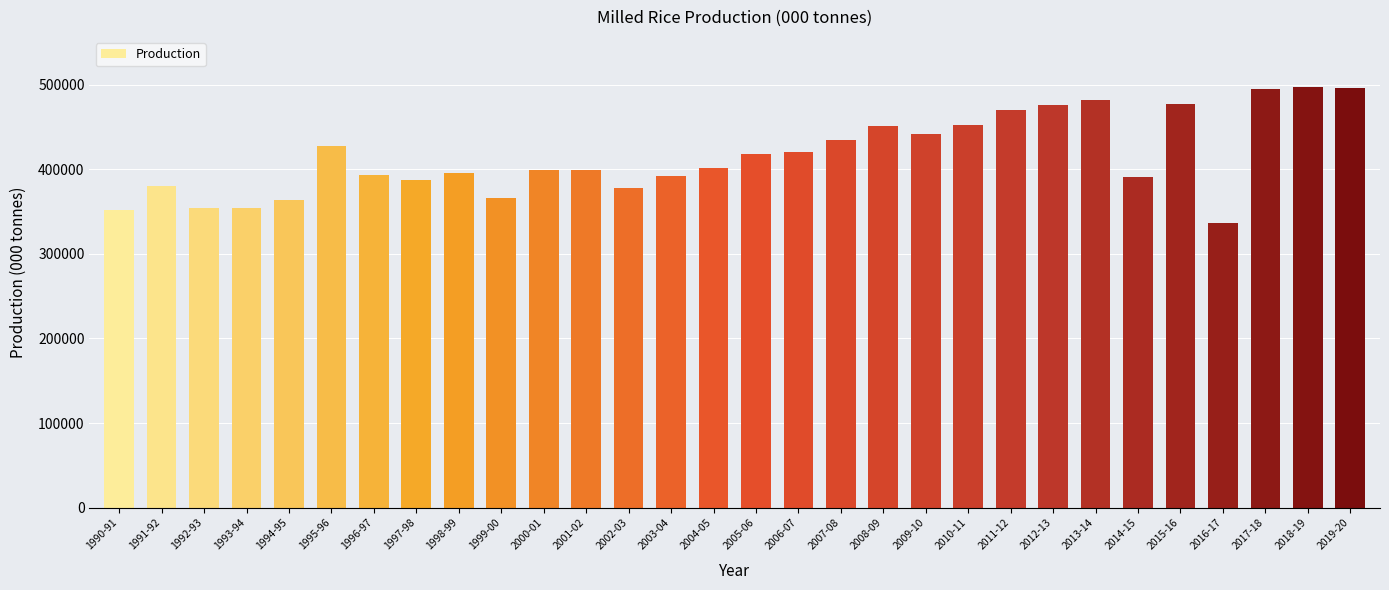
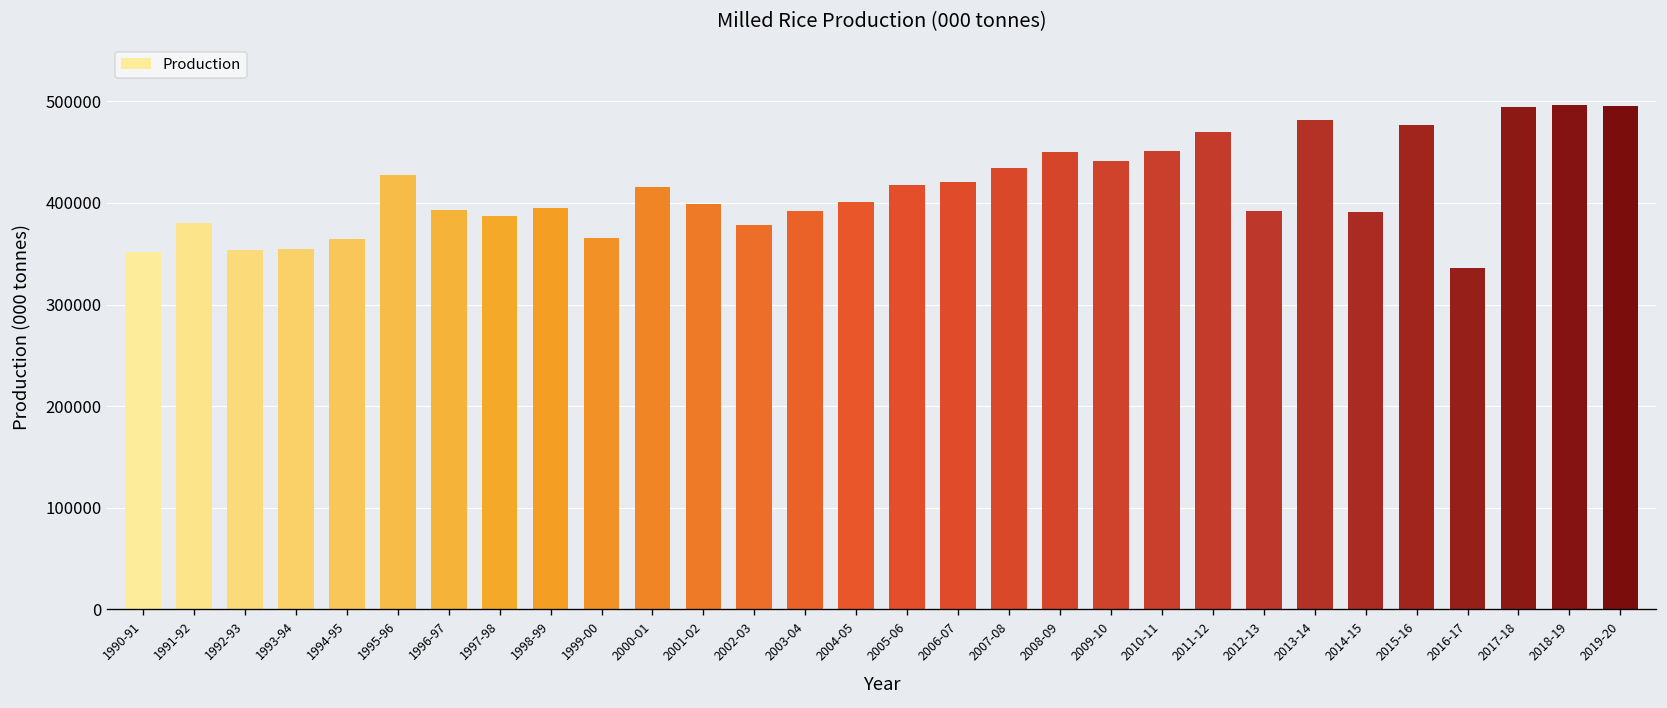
2000-01: 400000 -> 420000
2012-13: 480000 -> 390000
